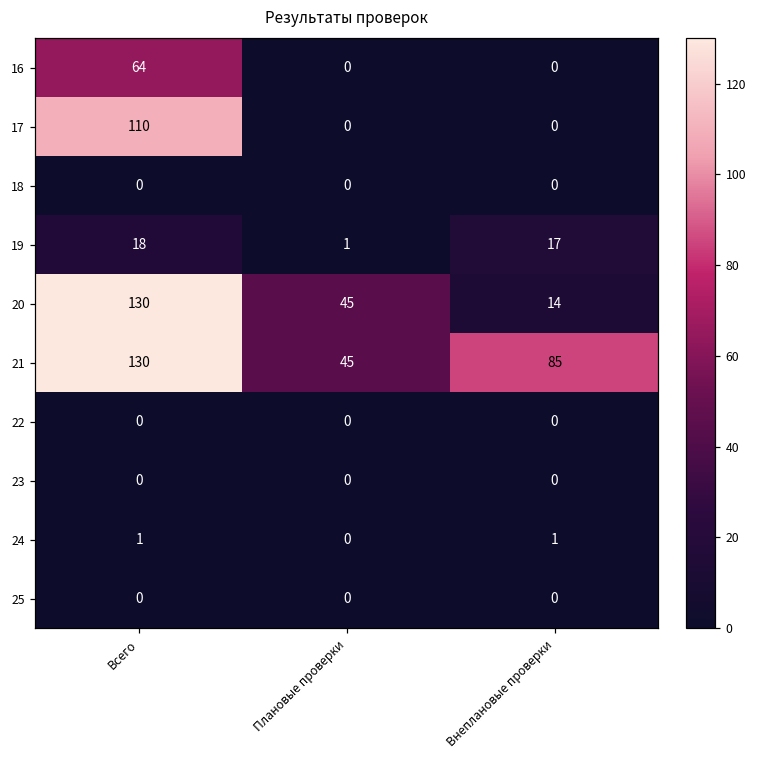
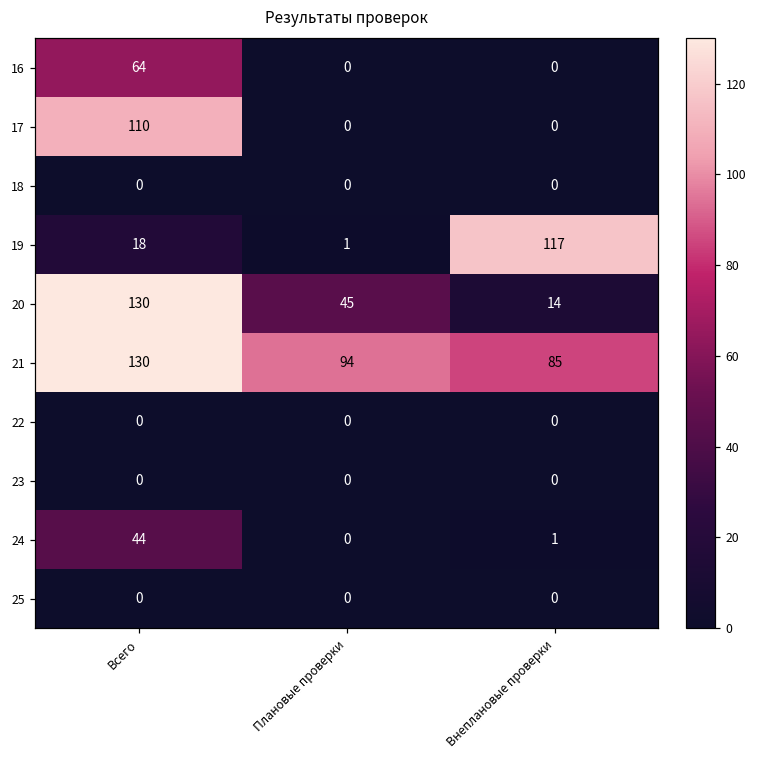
19, Внеплановые проверки: 17 -> 117
21, Плановые проверки: 45 -> 94
24, Всего: 1 -> 44
